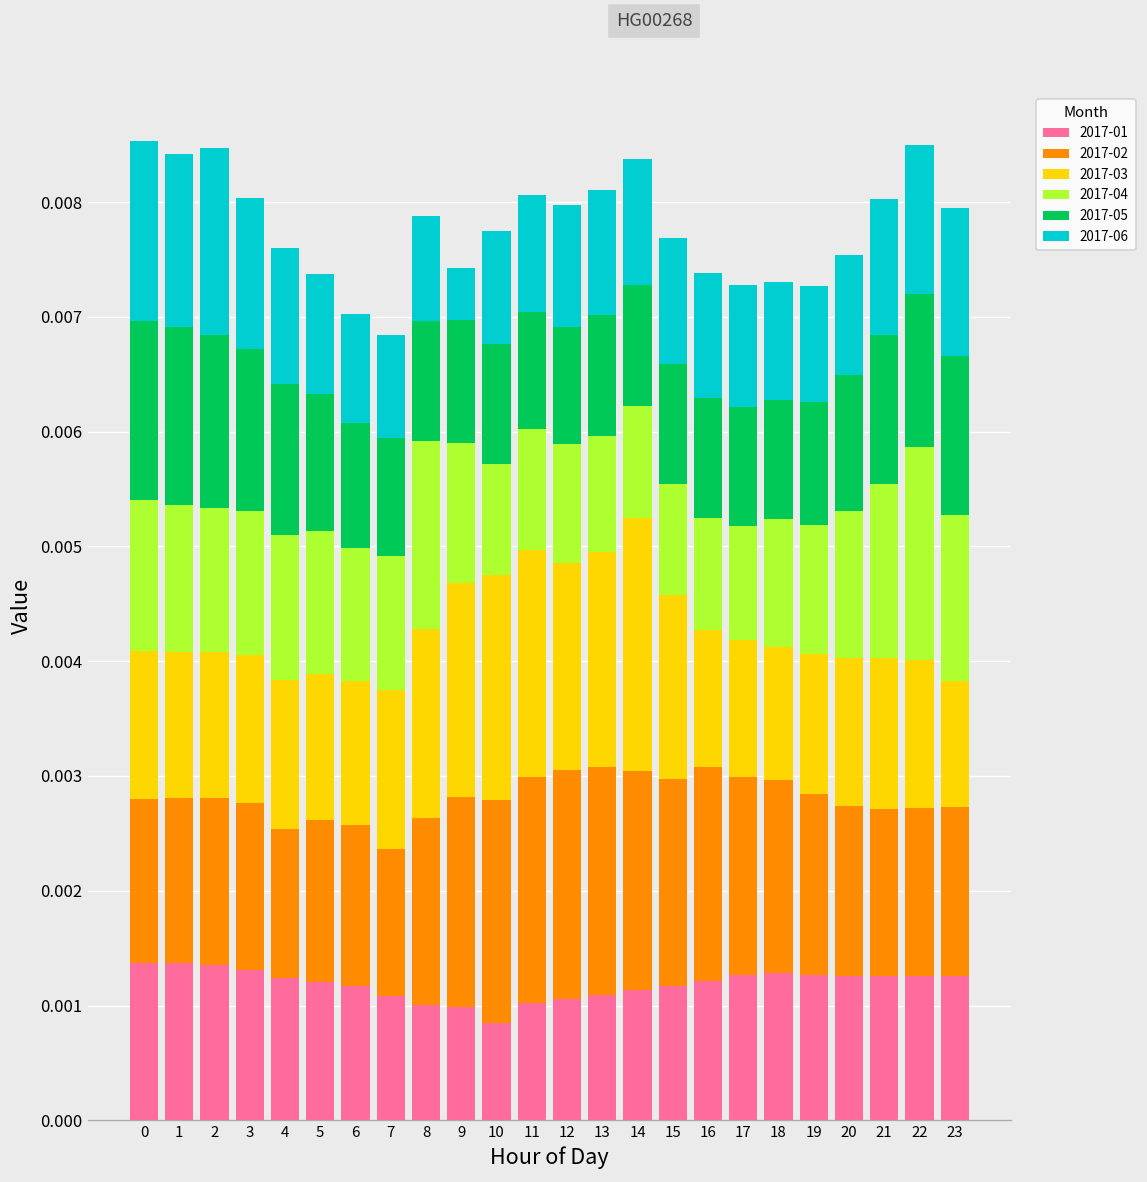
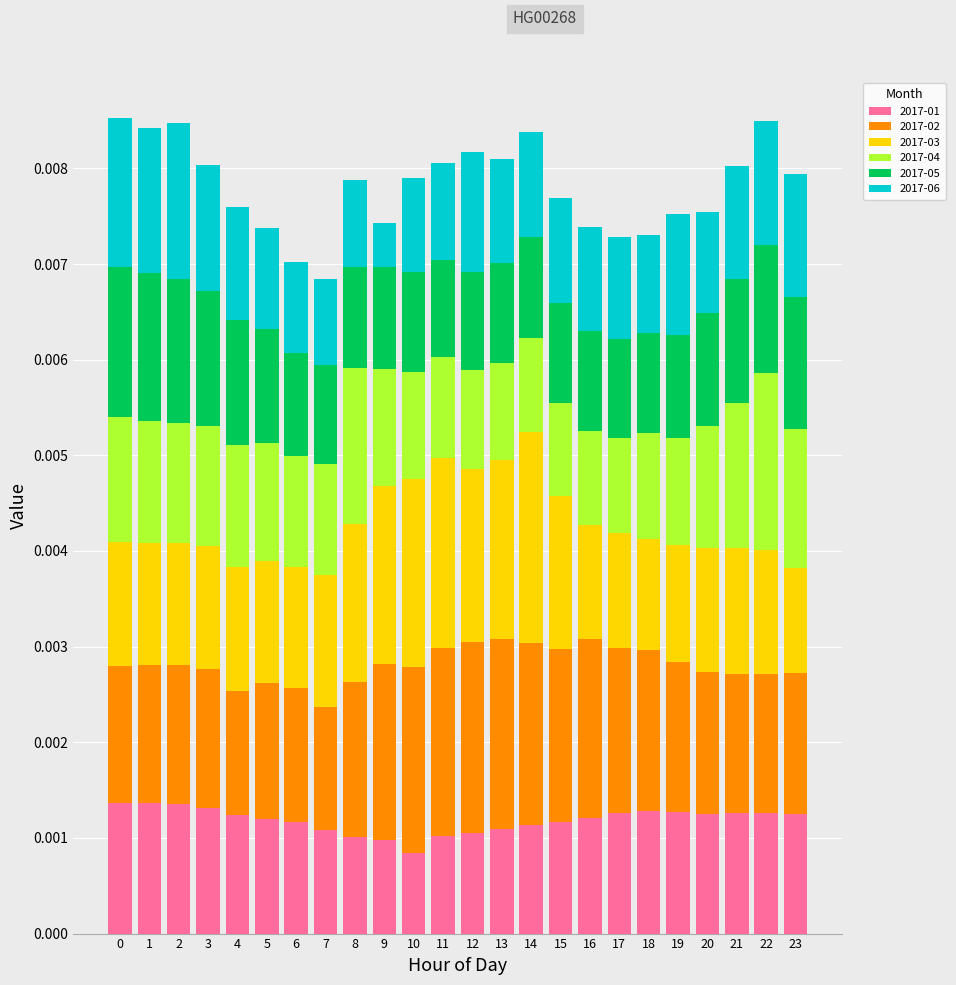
2017-04, 10: 0.0010 -> 0.0011
2017-06, 12: 0.0011 -> 0.0013
2017-06, 19: 0.0010 -> 0.0013
